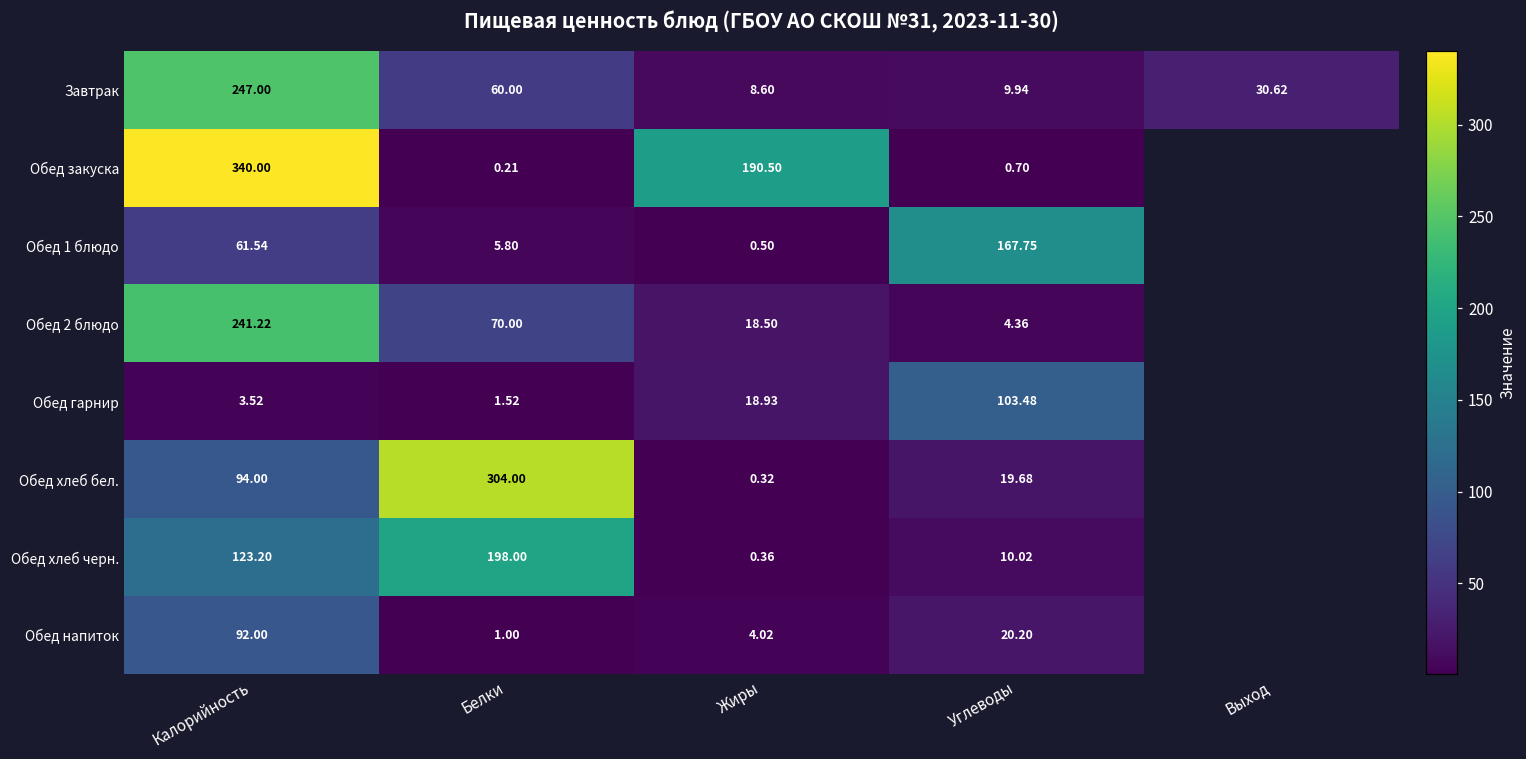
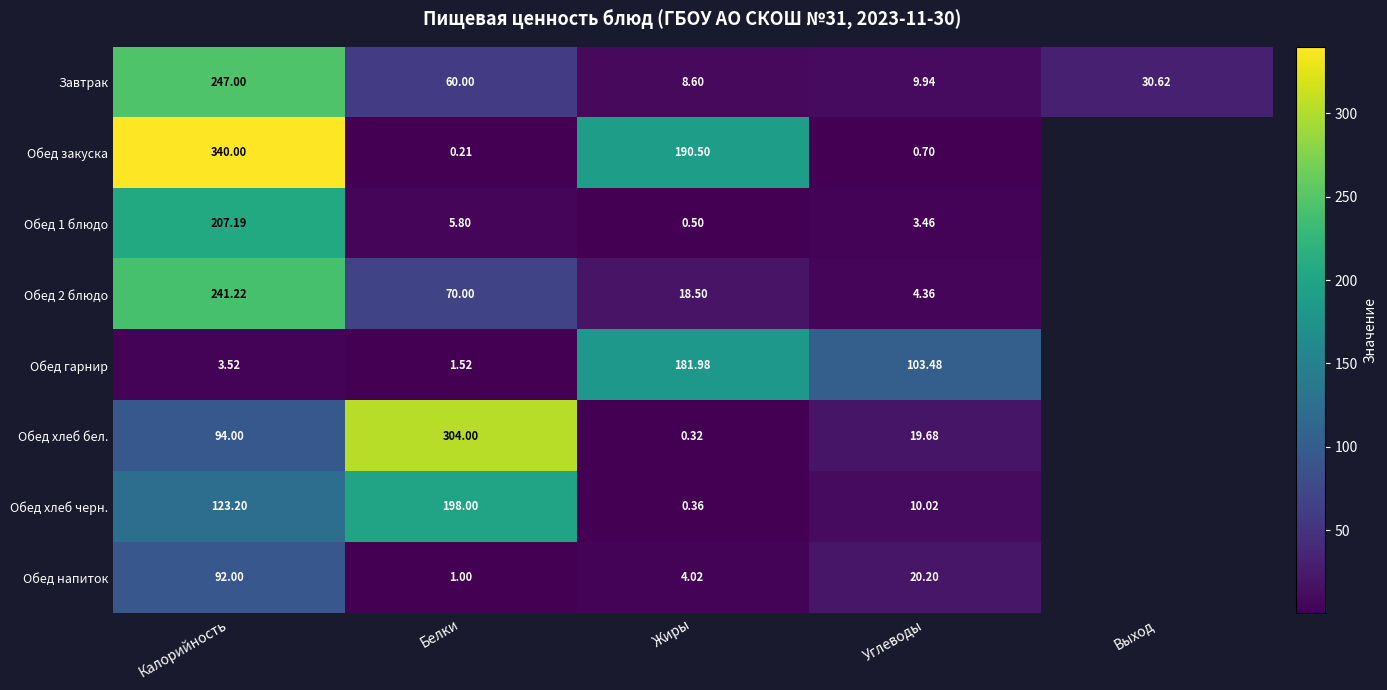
Обед 1 блюдо, Калорийность: 61.54 -> 207.19
Обед 1 блюдо, Углеводы: 167.75 -> 3.46
Обед гарнир, Жиры: 18.93 -> 181.98
